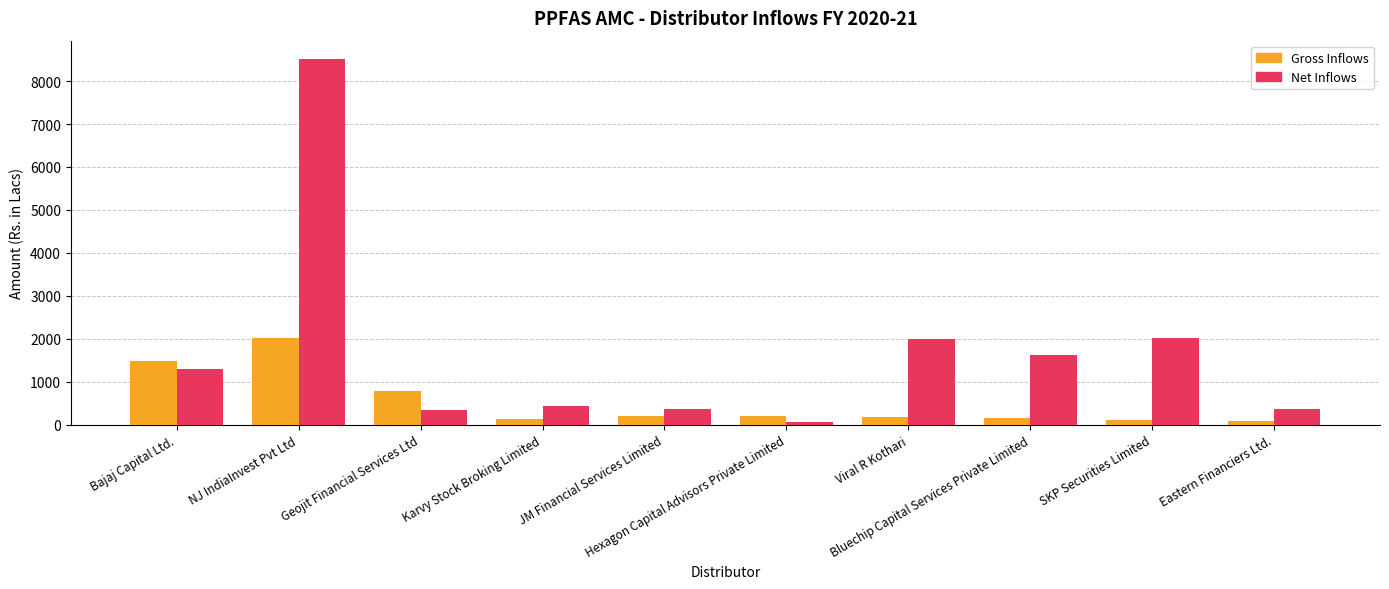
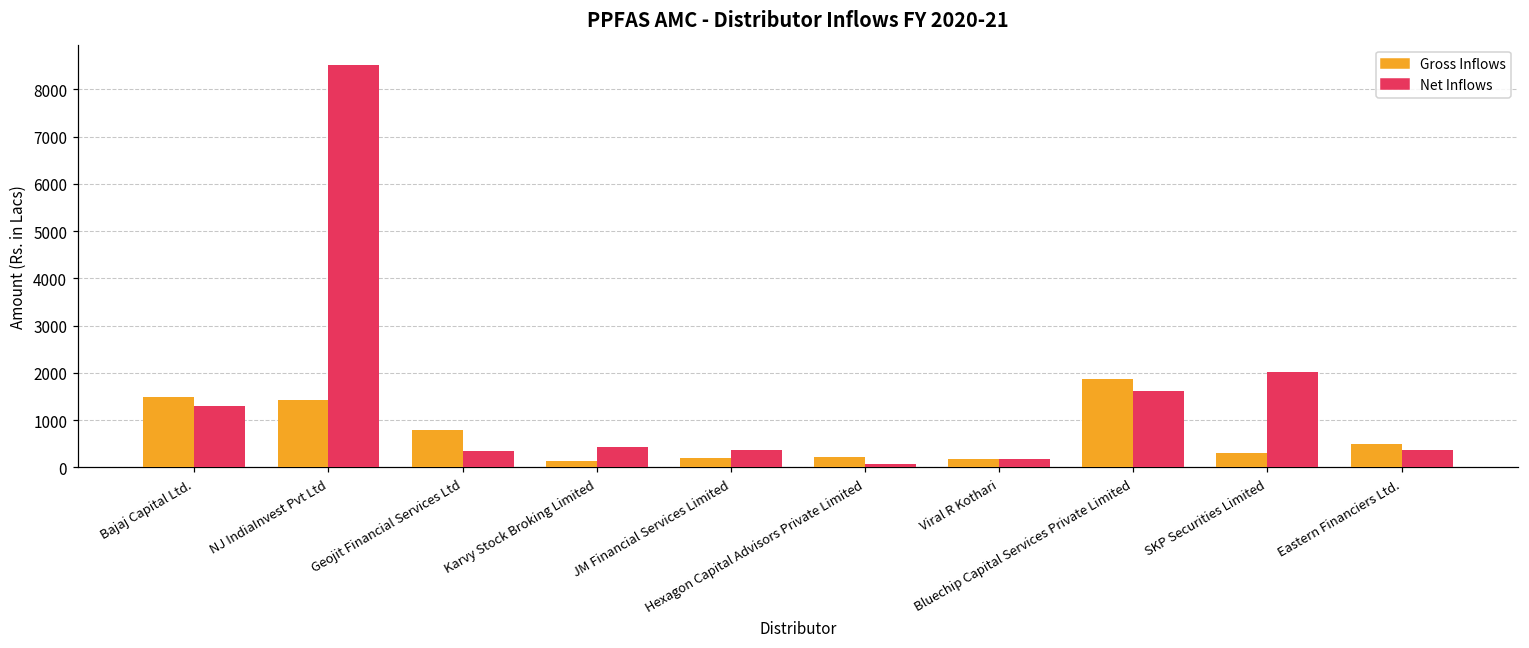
Gross Inflows, NJ IndiaInvest Pvt Ltd: 2000 -> 1400
Net Inflows, Viral R Kothari: 2000 -> 200
Gross Inflows, Bluechip Capital Services Private Limited: 200 -> 1900
Gross Inflows, SKP Securities Limited: 100 -> 300
Gross Inflows, Eastern Financiers Ltd.: 100 -> 500
